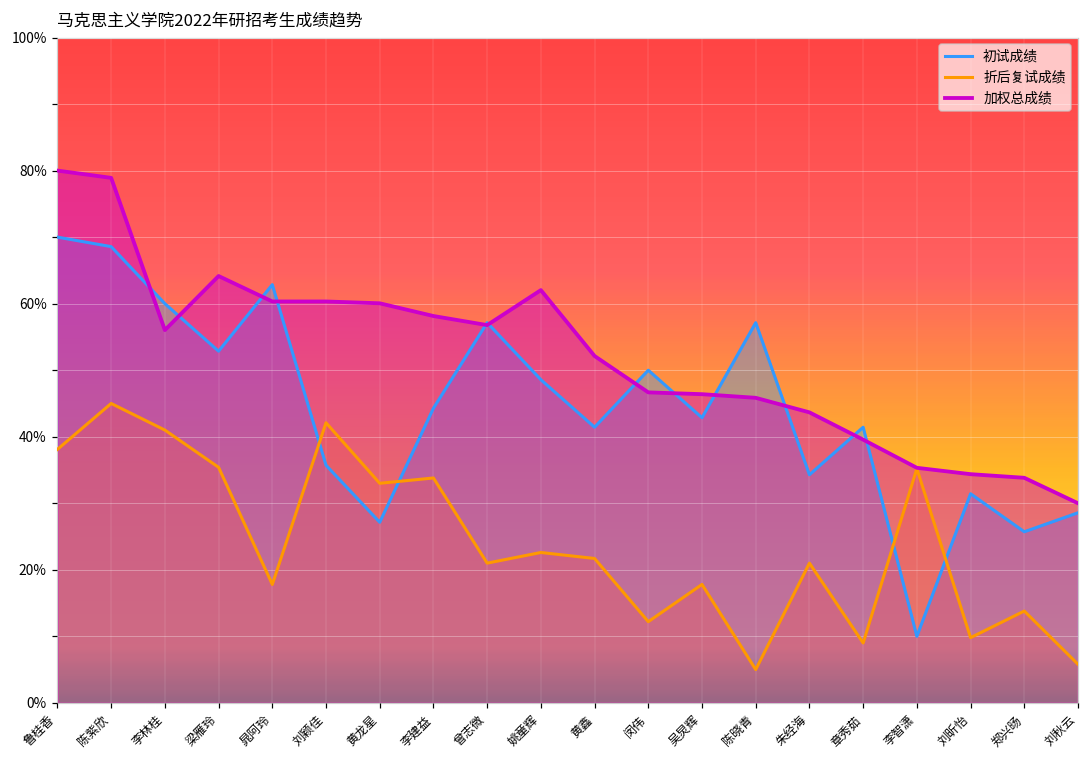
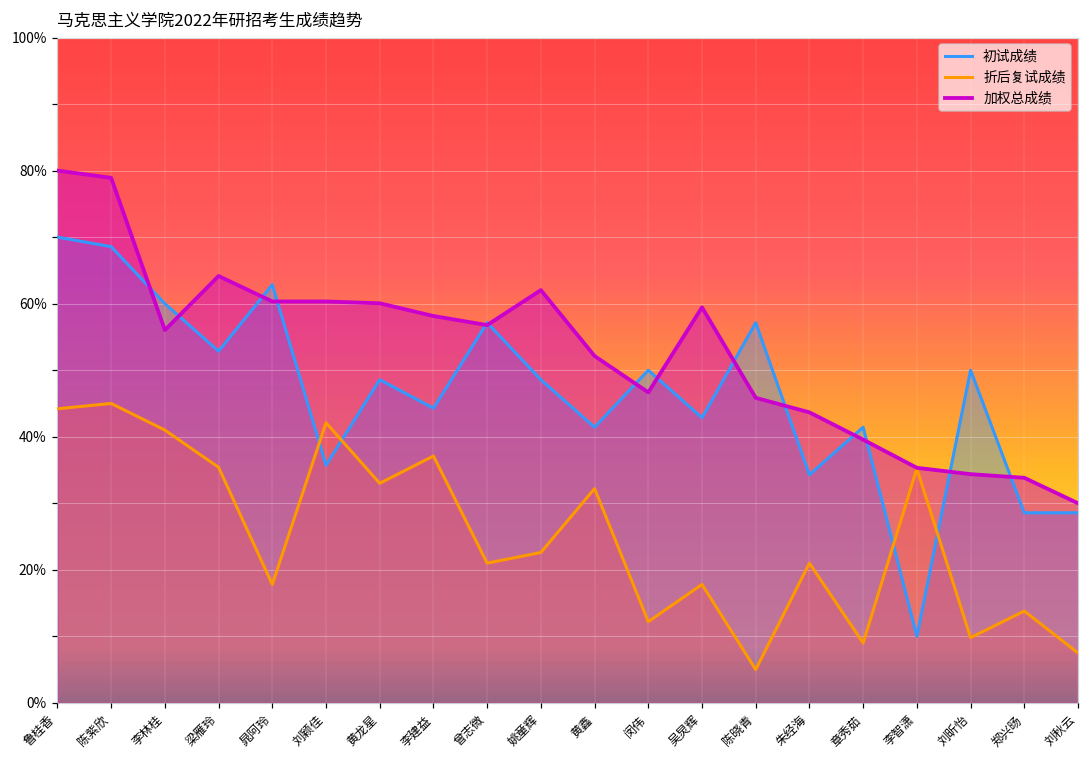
折后复试成绩, 鲁桂香: 38% -> 44%
初试成绩, 黄龙星: 27% -> 49%
折后复试成绩, 李建益: 34% -> 37%
折后复试成绩, 黄鑫: 22% -> 32%
加权总成绩, 吴炅辉: 46% -> 59%
初试成绩, 刘昕怡: 31% -> 50%
初试成绩, 郑兴旸: 26% -> 29%
折后复试成绩, 刘秋云: 6% -> 8%
